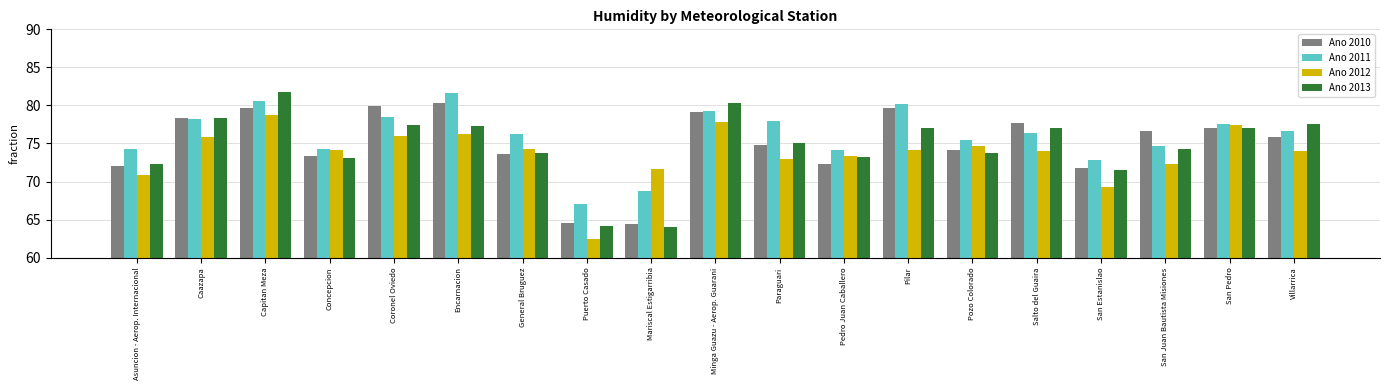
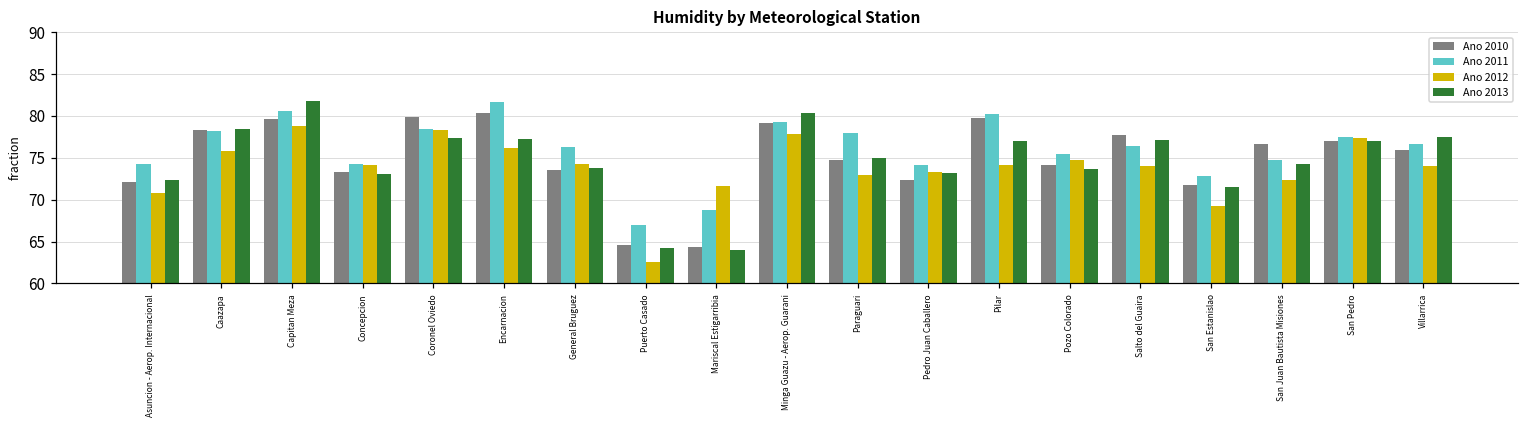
Ano 2012, Coronel Oviedo: 76 -> 78
